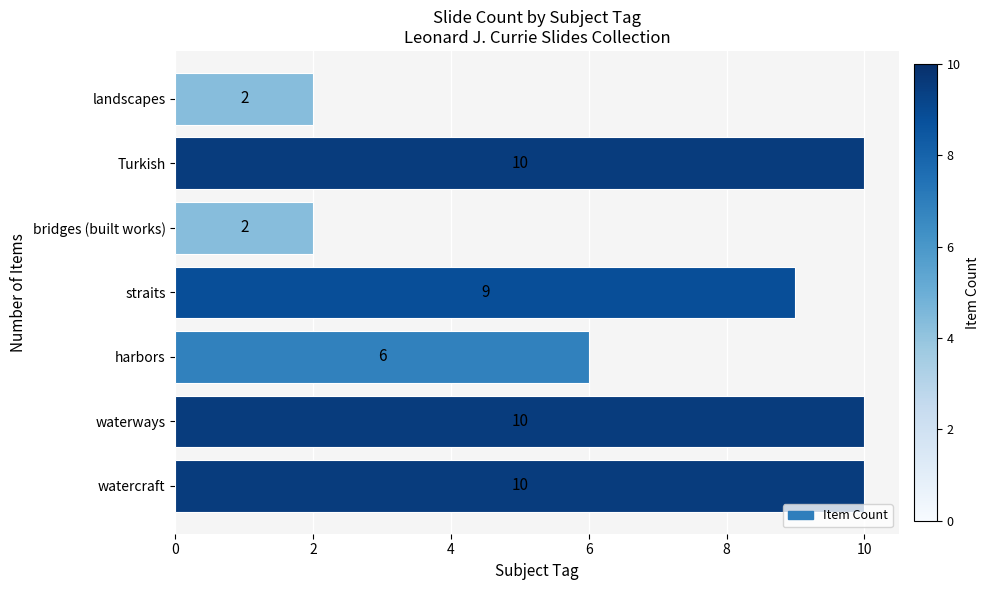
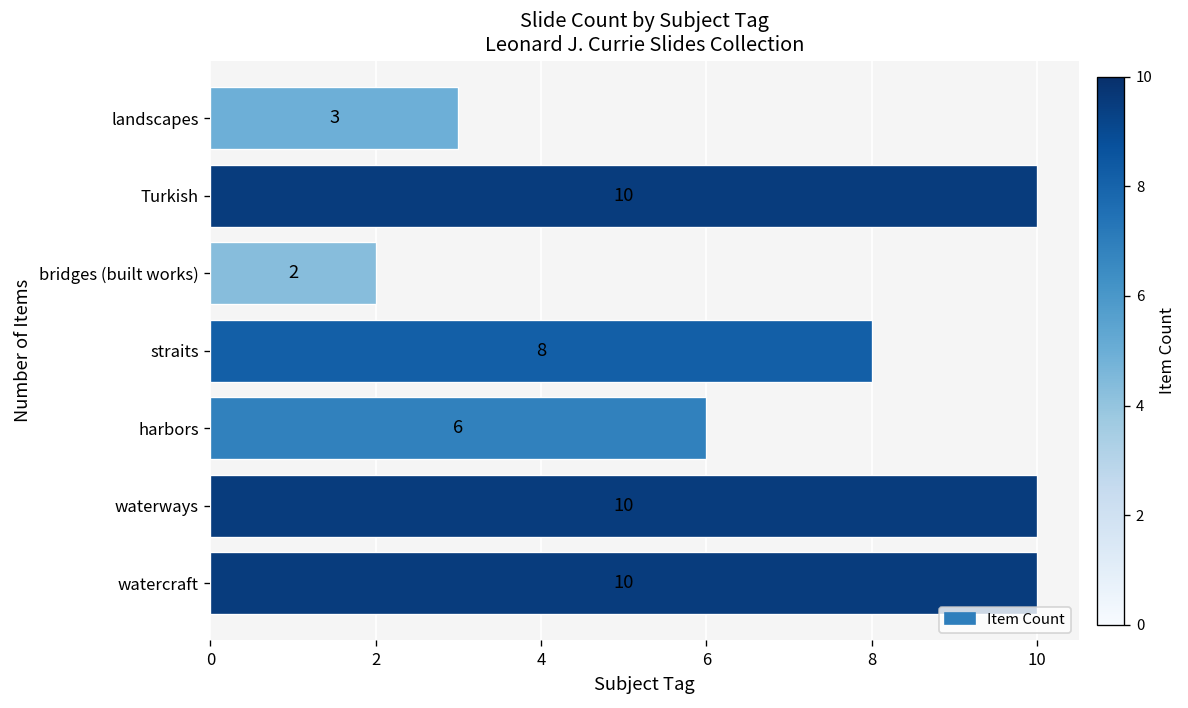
landscapes: 2 -> 3
straits: 9 -> 8
